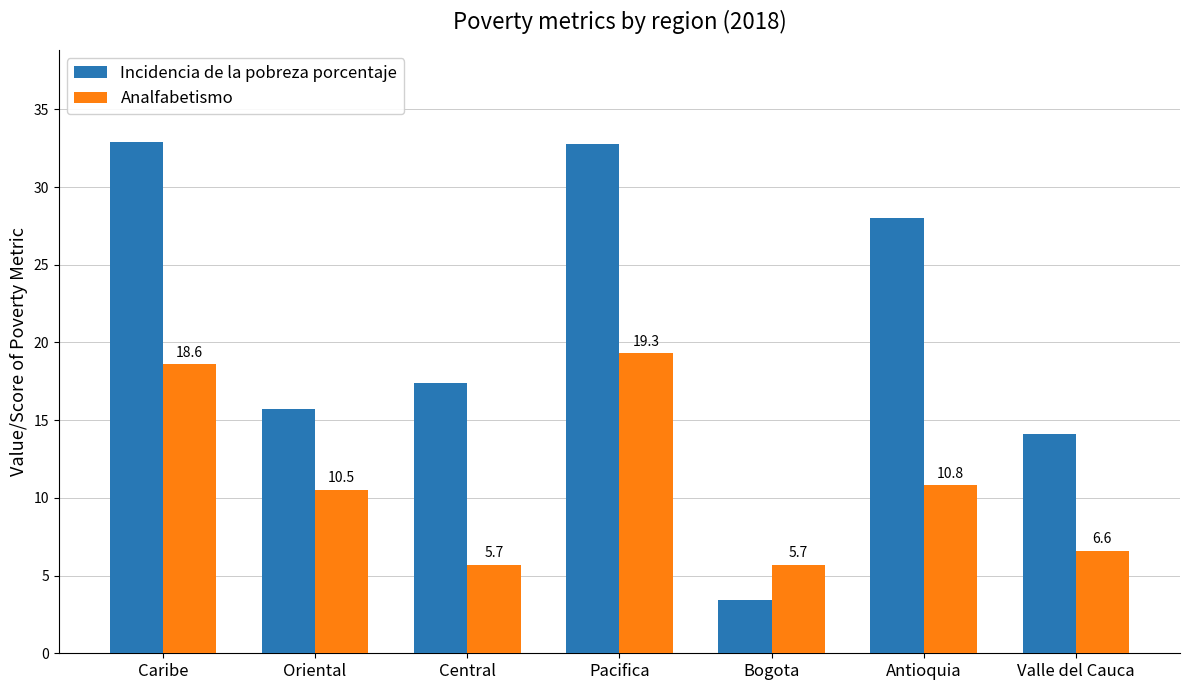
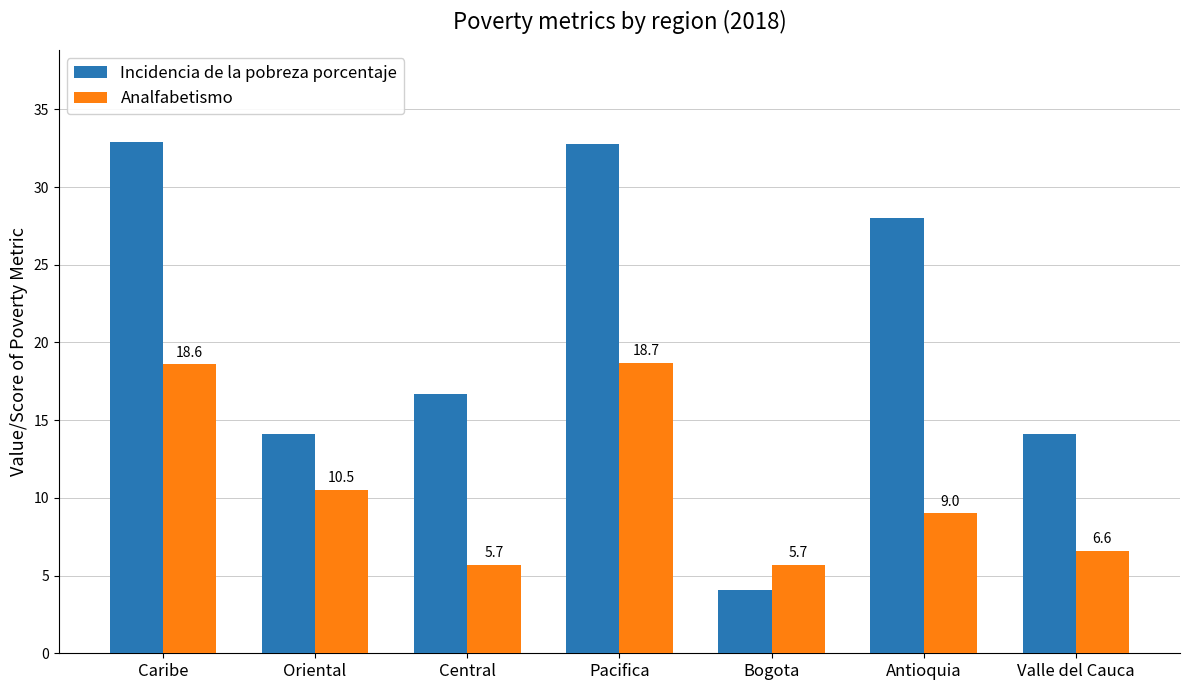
Incidencia de la pobreza porcentaje, Oriental: 15.7 -> 14.1
Incidencia de la pobreza porcentaje, Central: 17.4 -> 16.7
Analfabetismo, Pacifica: 19.3 -> 18.7
Incidencia de la pobreza porcentaje, Bogota: 3.4 -> 4.1
Analfabetismo, Antioquia: 10.8 -> 9.0
